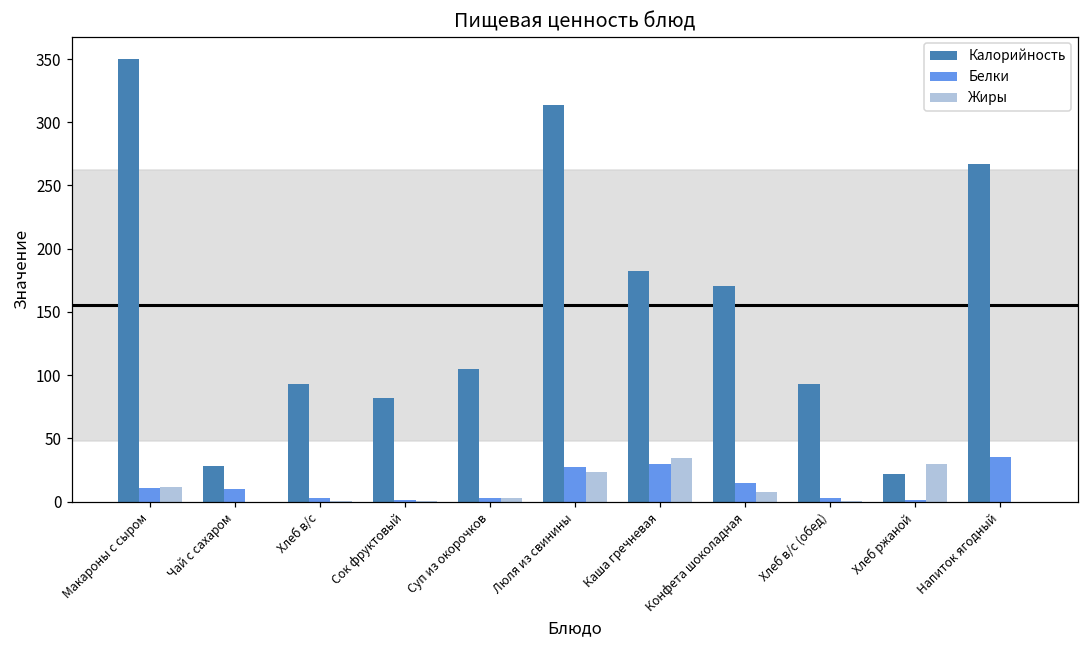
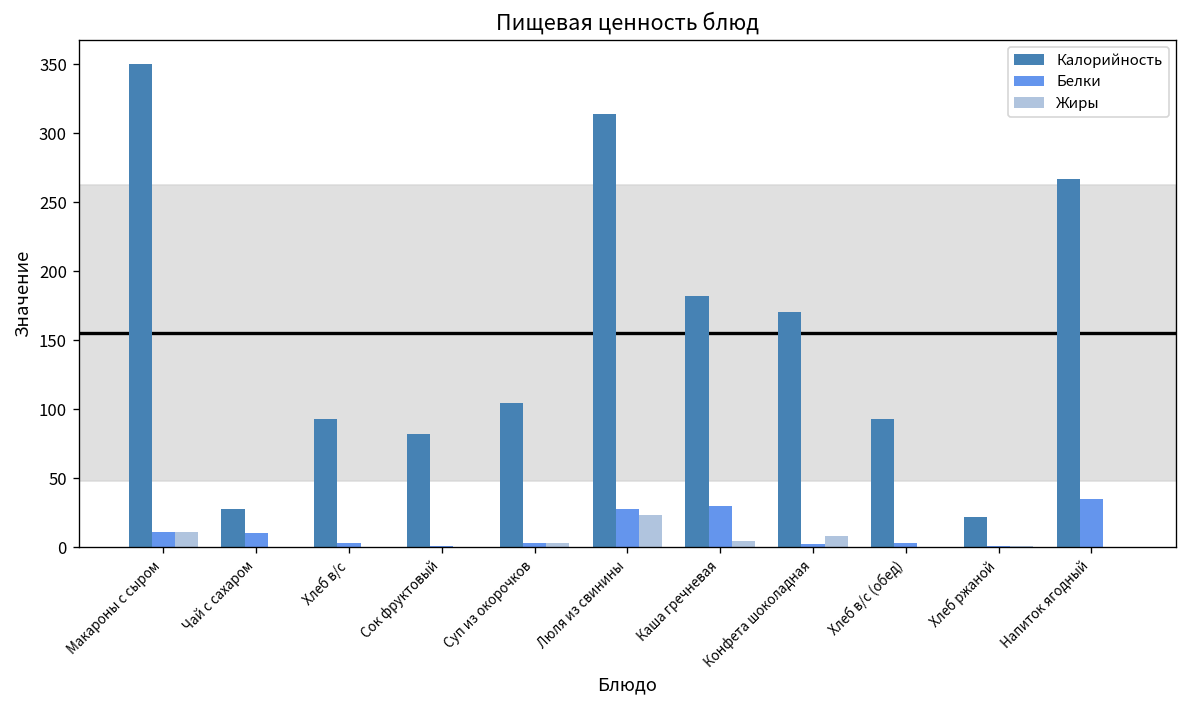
Жиры, Каша гречневая: 35 -> 5
Белки, Конфета шоколадная: 15 -> 3
Жиры, Хлеб ржаной: 29 -> 1
